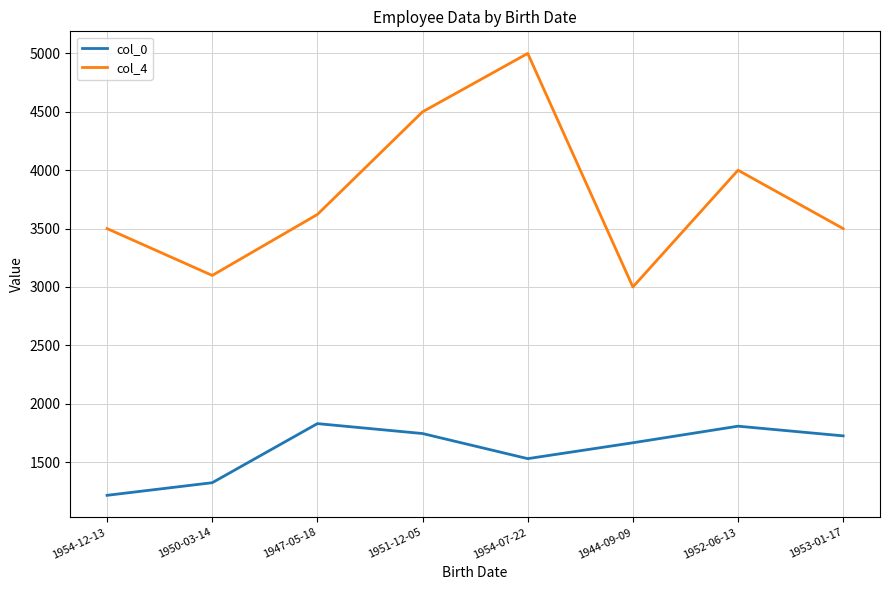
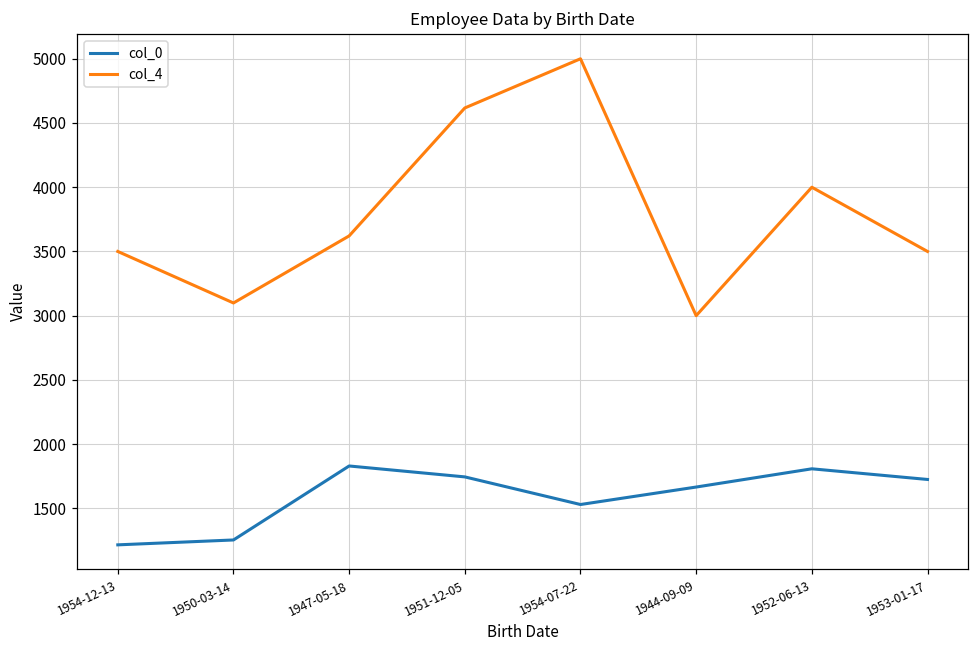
col_0, 1950-03-14: 1320 -> 1250
col_4, 1951-12-05: 4500 -> 4620
